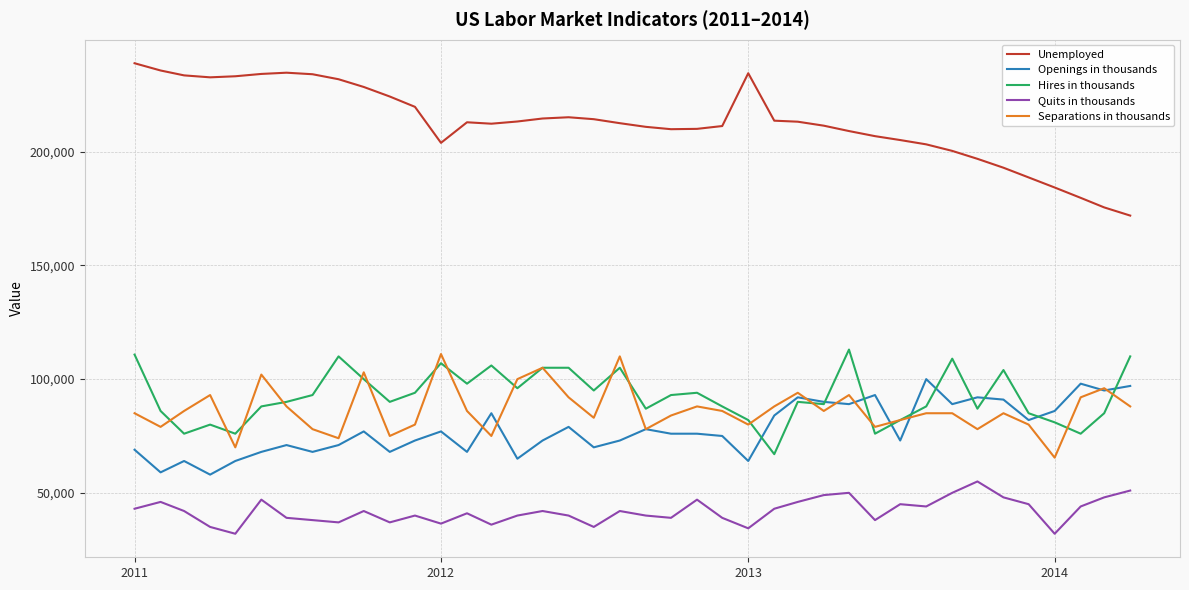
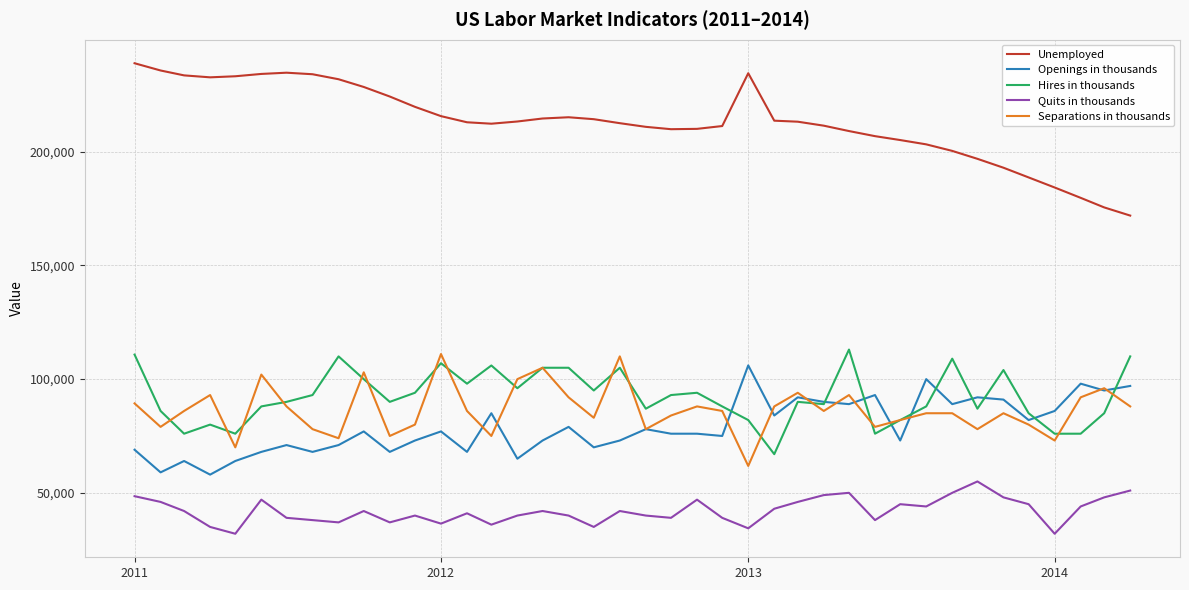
Quits in thousands, 2011: 43,000 -> 49,000
Separations in thousands, 2011: 85,000 -> 89,000
Unemployed, 2012: 204,000 -> 216,000
Openings in thousands, 2013: 64,000 -> 106,000
Separations in thousands, 2013: 80,000 -> 62,000
Hires in thousands, 2014: 81,000 -> 76,000
Separations in thousands, 2014: 65,000 -> 73,000
